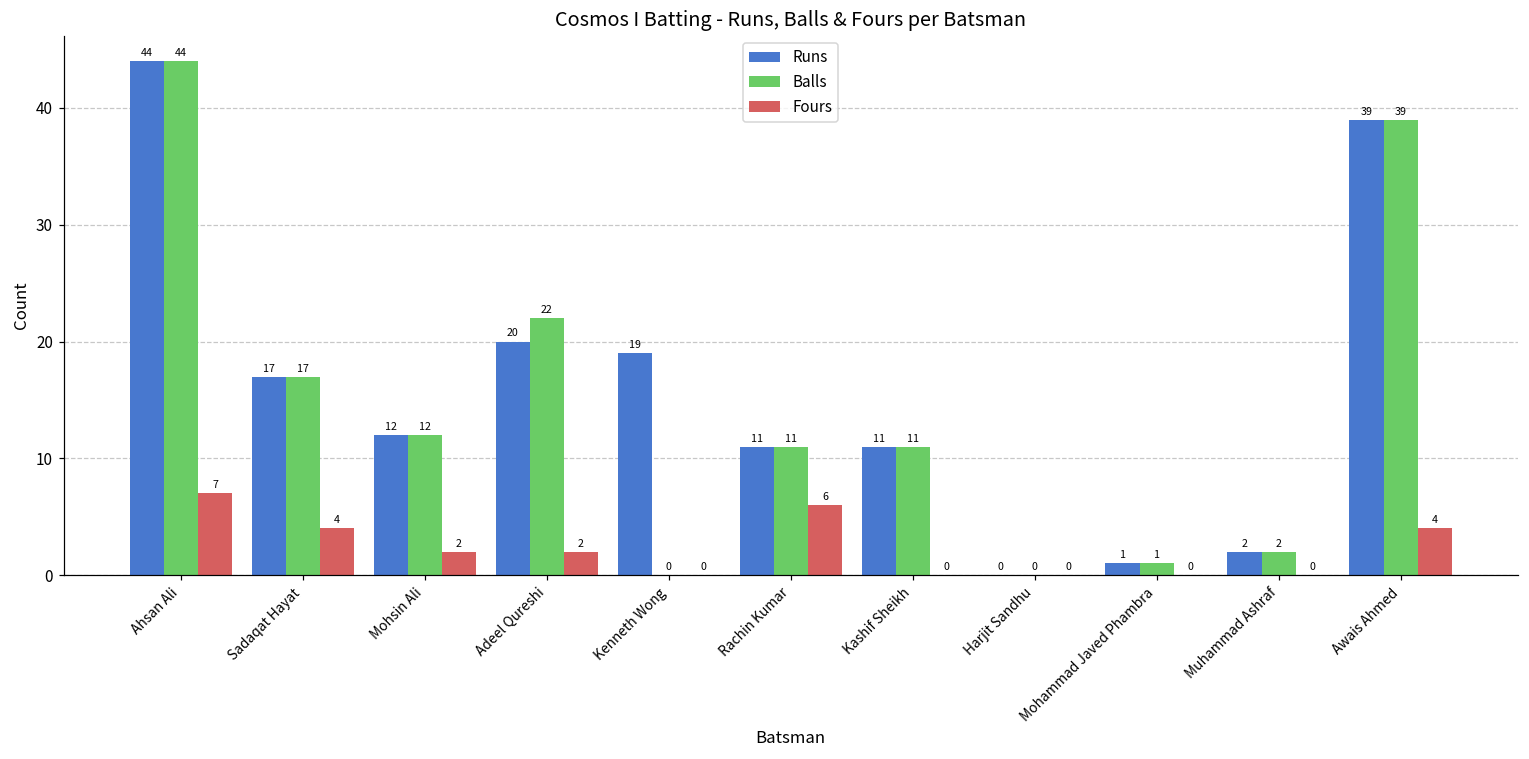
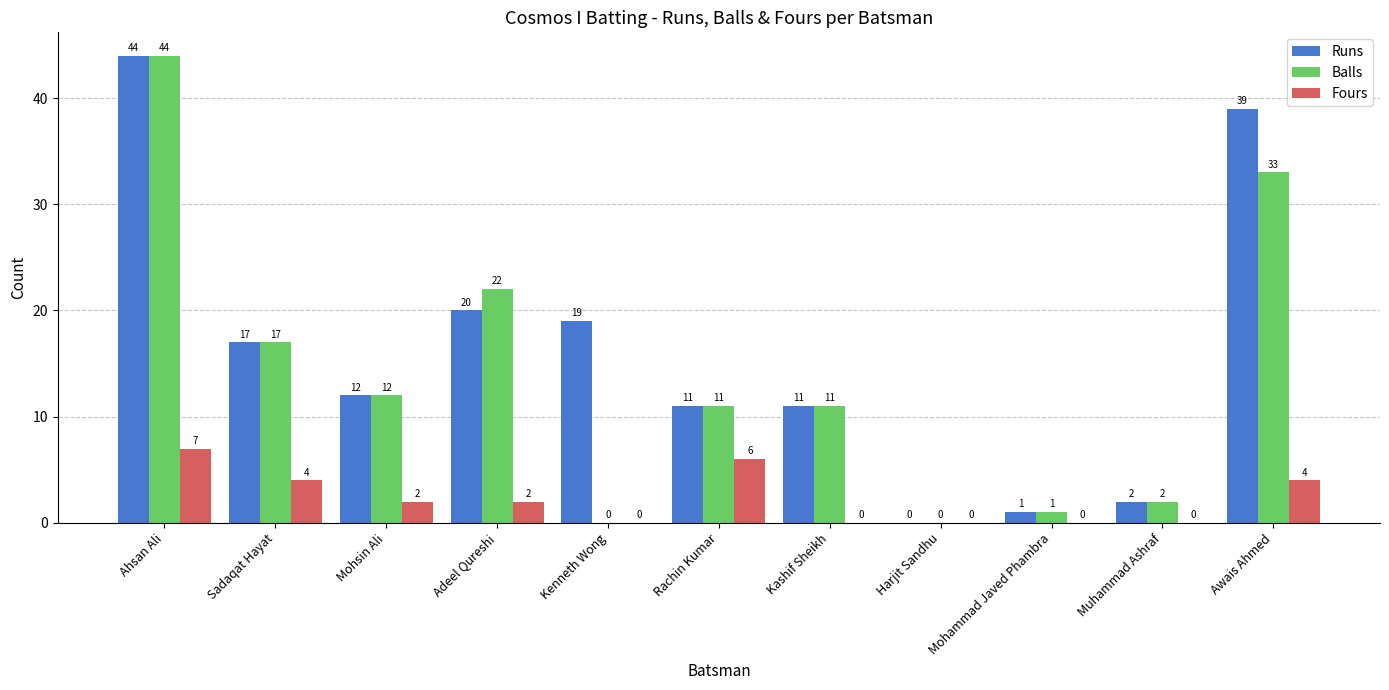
Balls, Awais Ahmed: 39 -> 33
